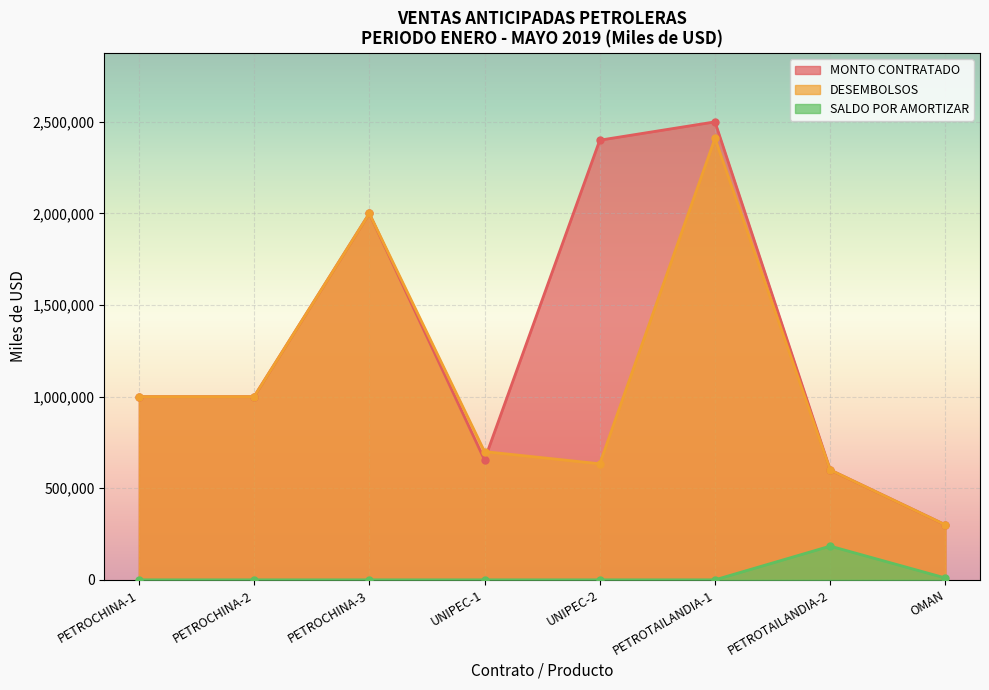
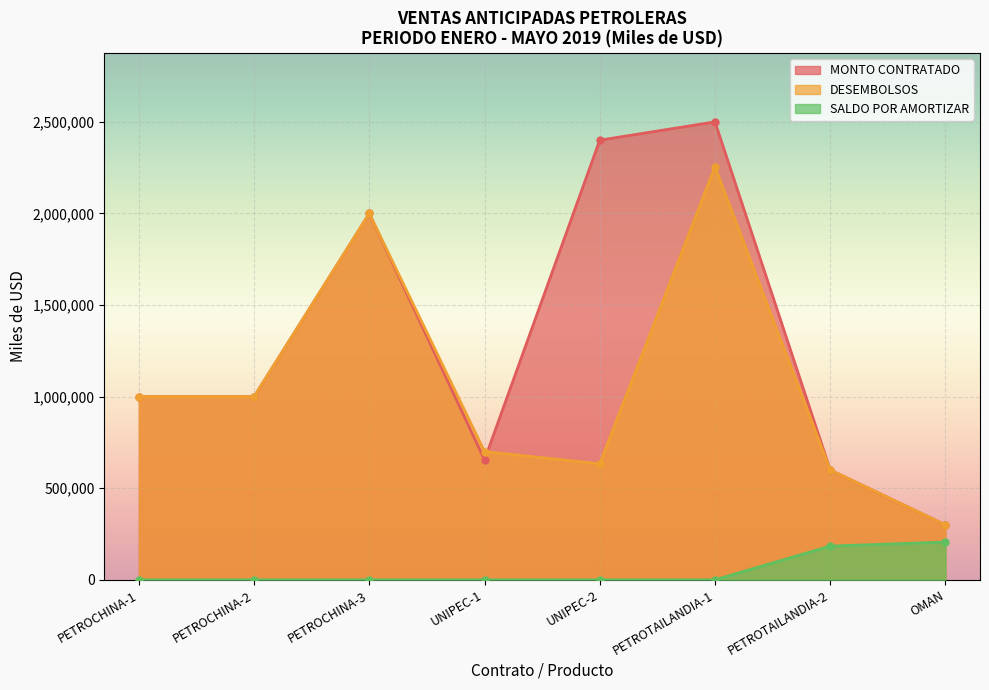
DESEMBOLSOS, PETROTAILANDIA-1: 2,410,000 -> 2,260,000
SALDO POR AMORTIZAR, OMAN: 10,000 -> 210,000
